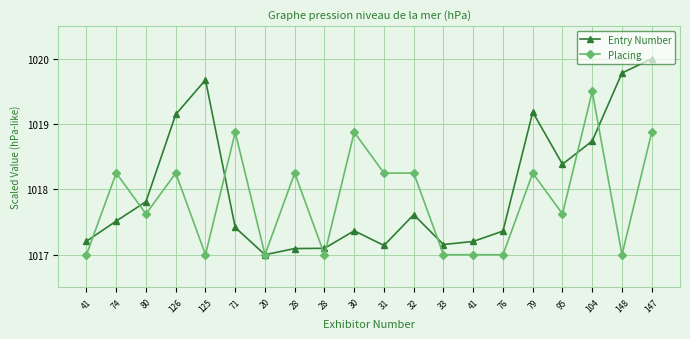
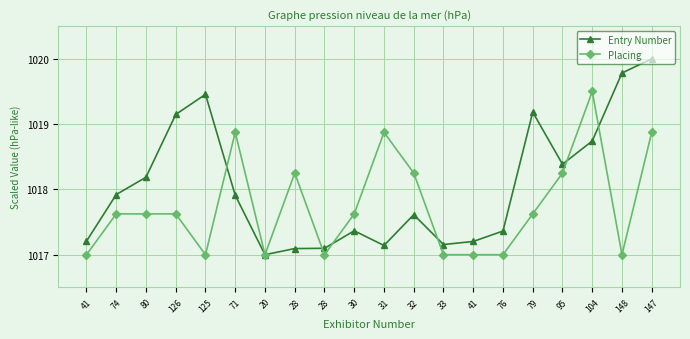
Entry Number, 74: 1017.5 -> 1017.9
Placing, 74: 1018.3 -> 1017.6
Entry Number, 80: 1017.8 -> 1018.2
Placing, 126: 1018.3 -> 1017.6
Entry Number, 125: 1019.7 -> 1019.5
Entry Number, 71: 1017.4 -> 1017.9
Placing, 30: 1018.9 -> 1017.6
Placing, 31: 1018.3 -> 1018.9
Placing, 79: 1018.3 -> 1017.6
Placing, 95: 1017.6 -> 1018.3
